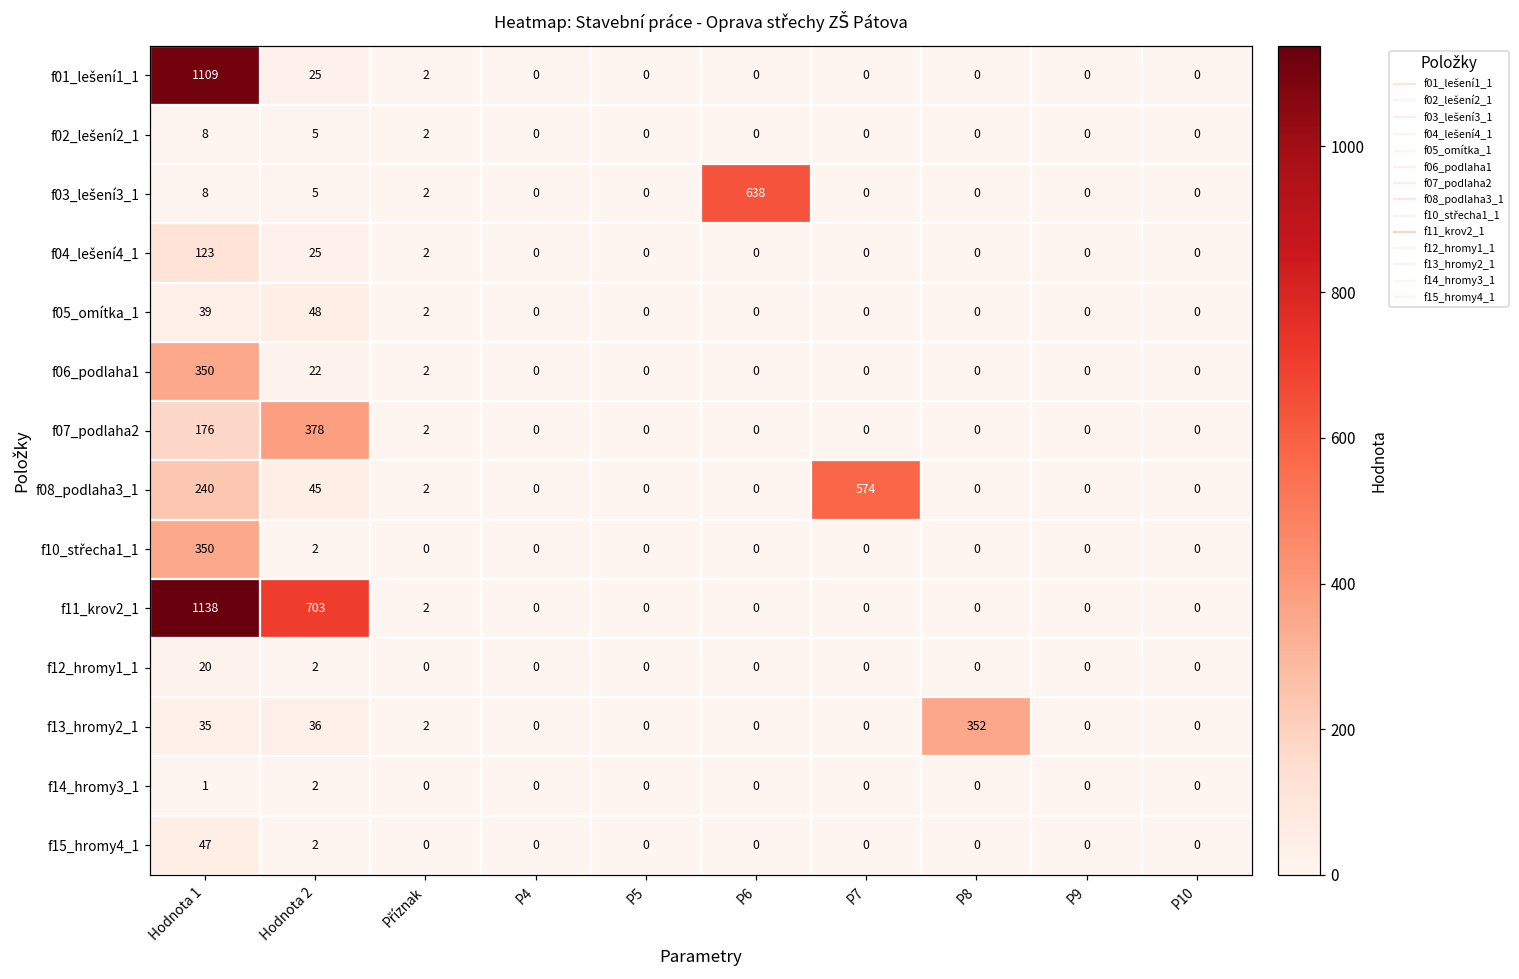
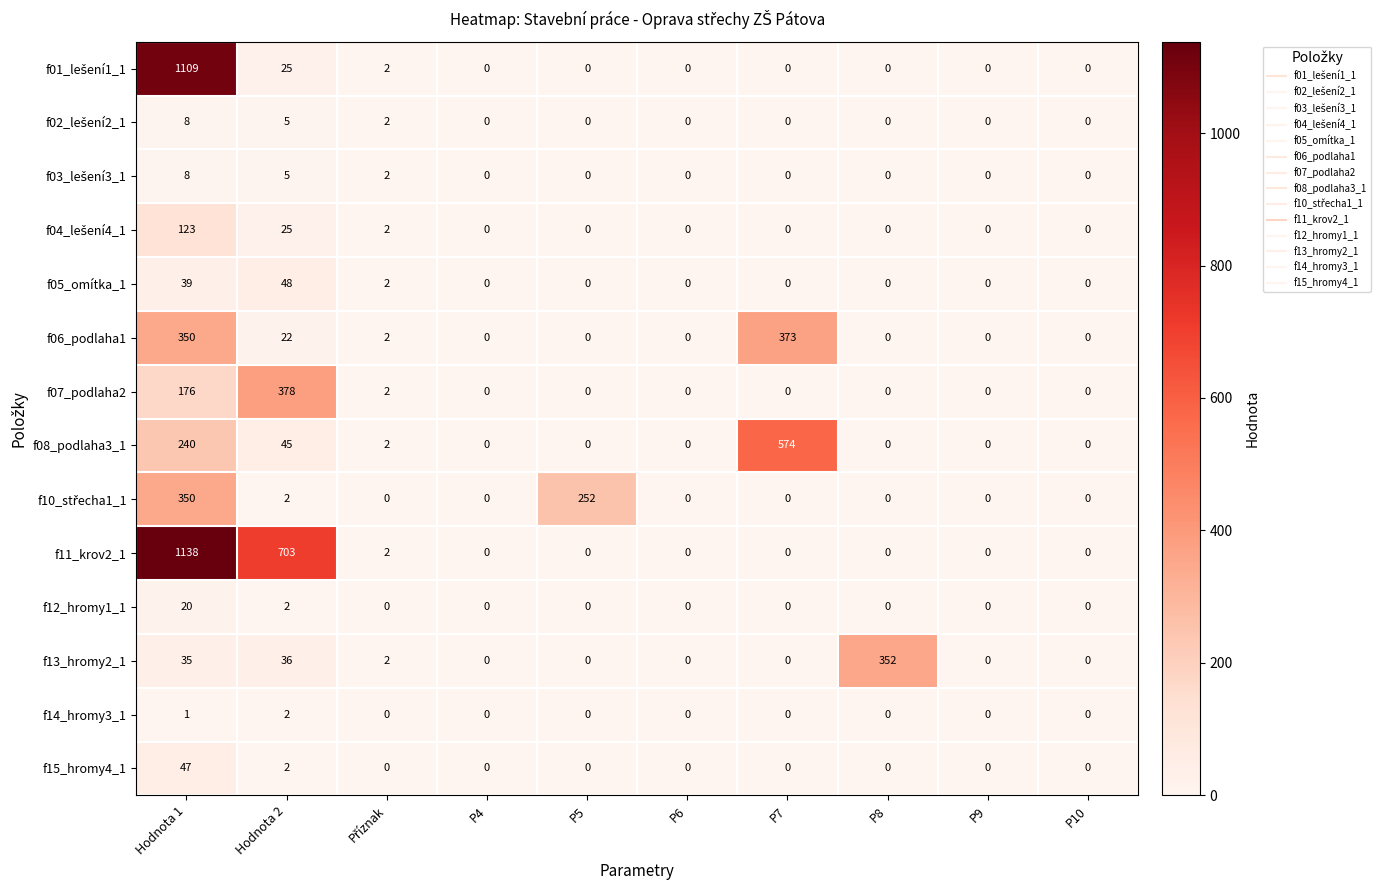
f03_lešení3_1, P6: 638 -> 0
f06_podlaha1, P7: 0 -> 373
f10_střecha1_1, P5: 0 -> 252
